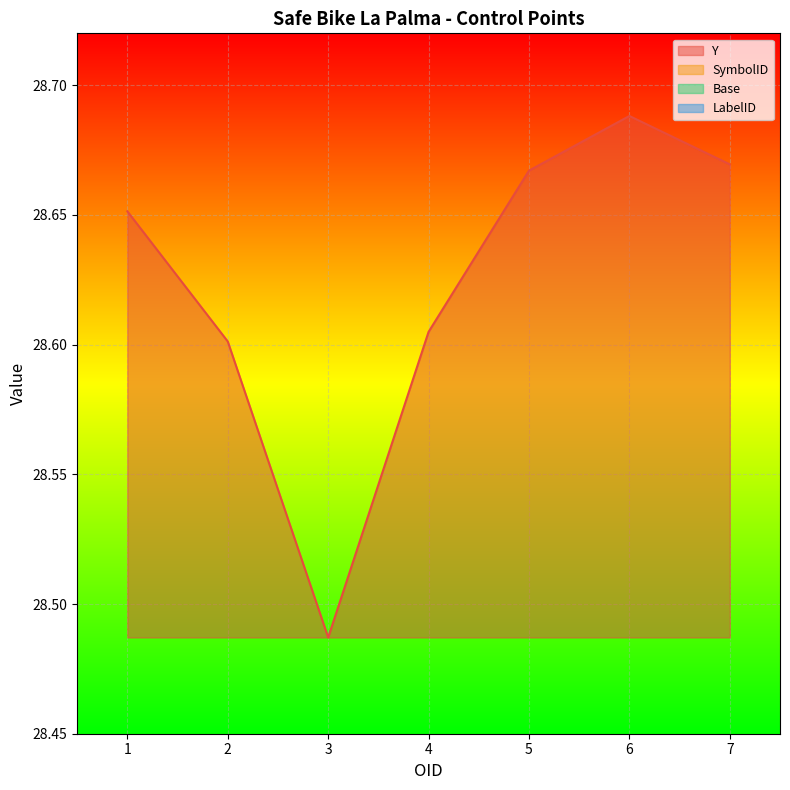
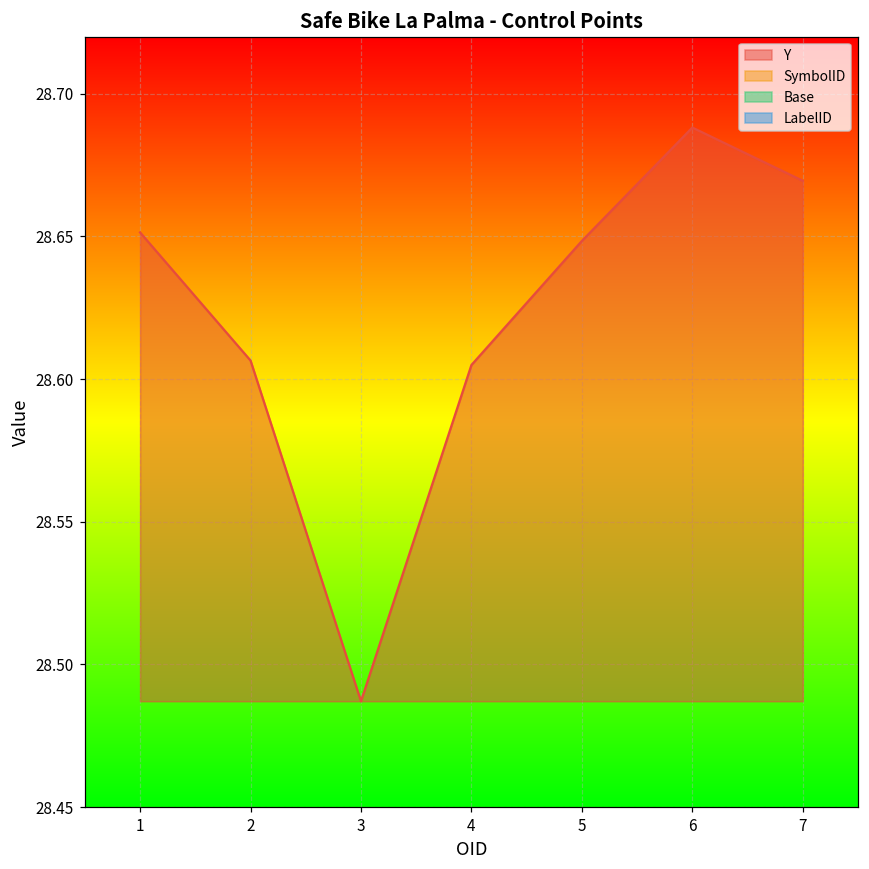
Y, 2: 28.601 -> 28.606
Y, 5: 28.667 -> 28.648
